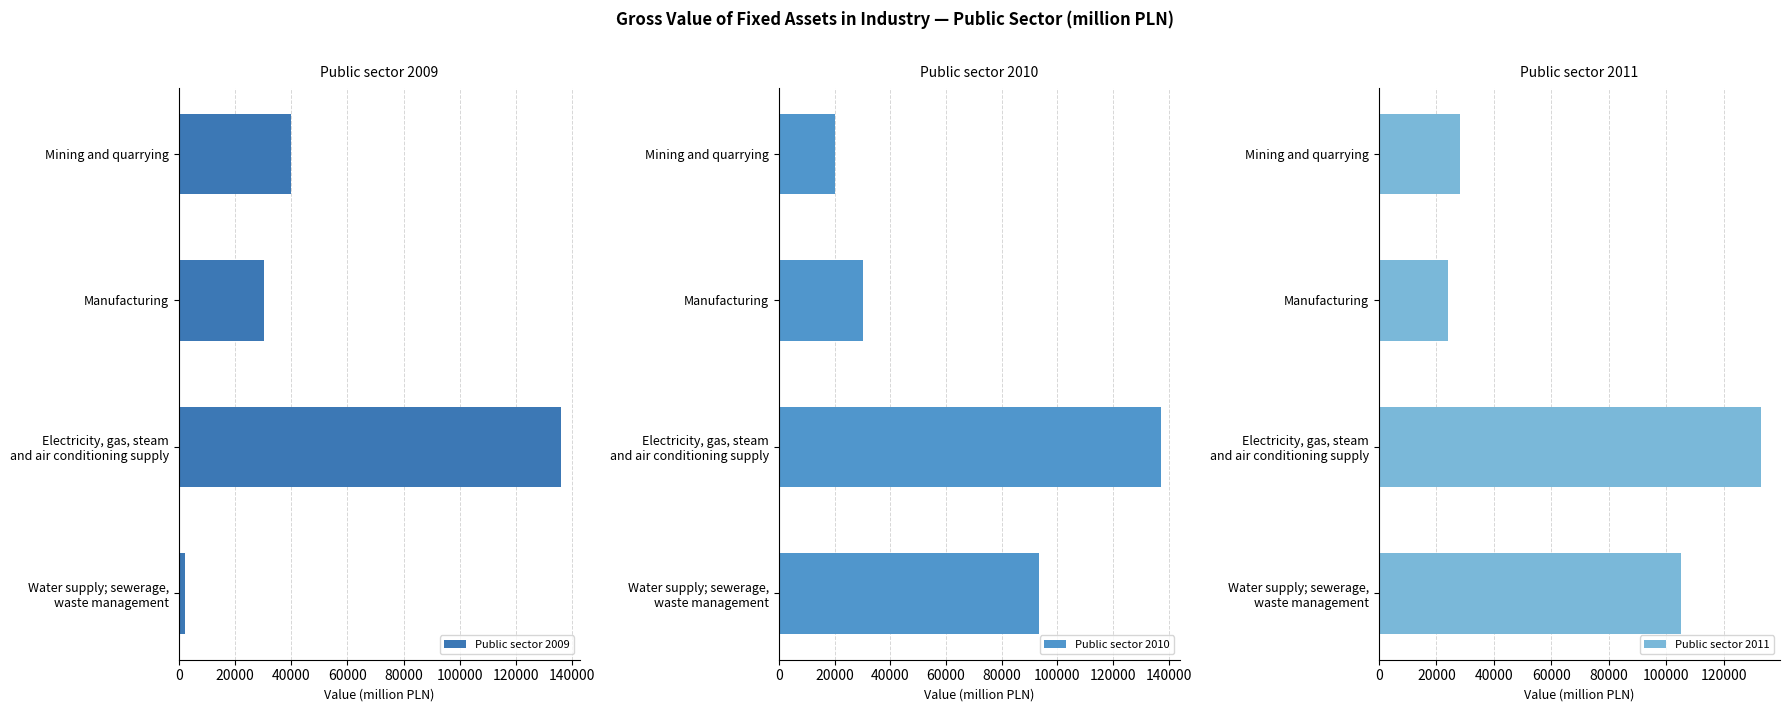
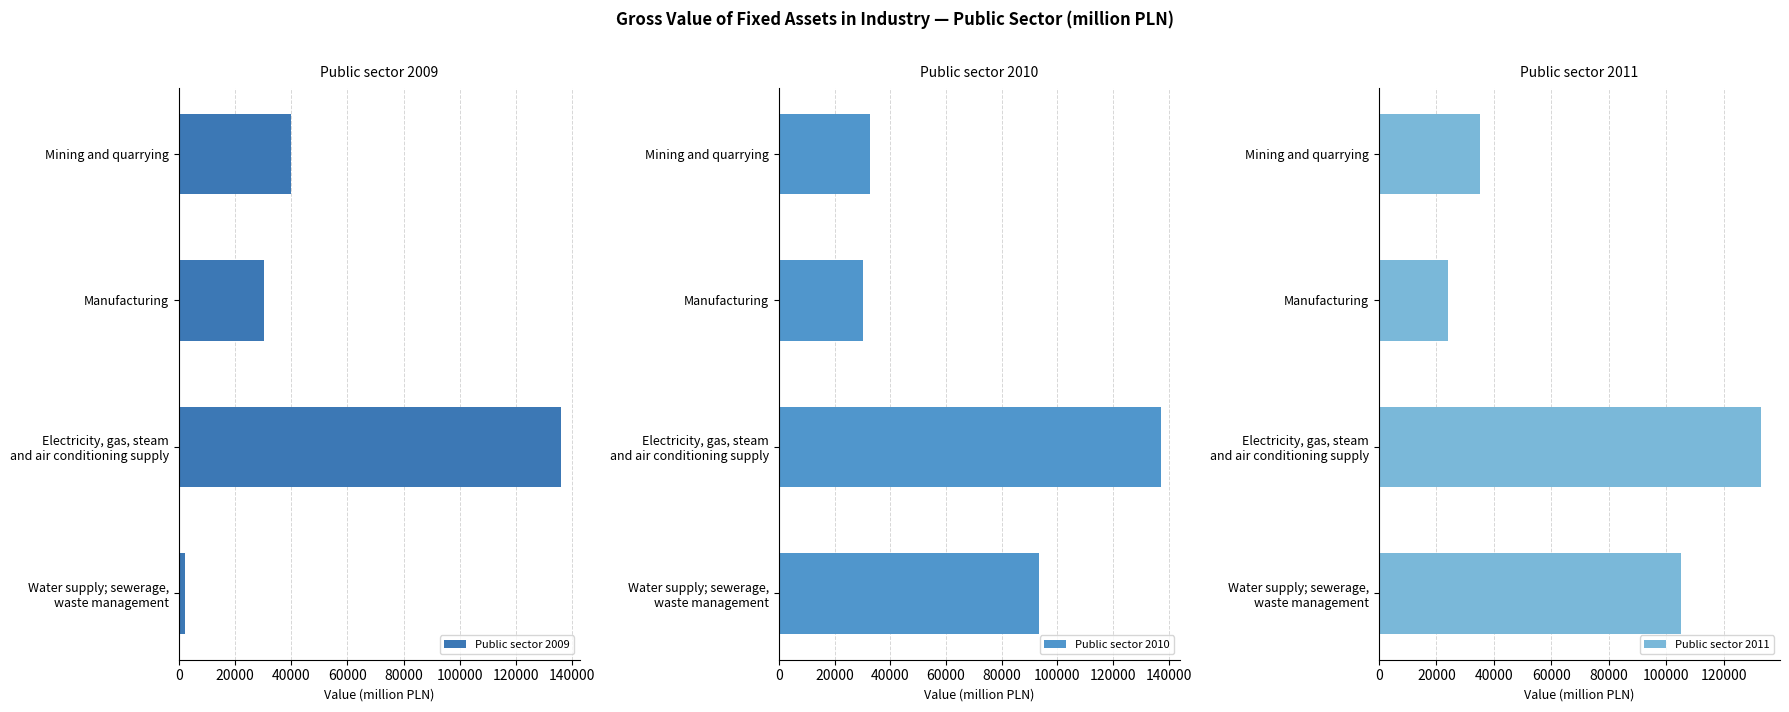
Public sector 2010, Mining and quarrying: 20000 -> 33000
Public sector 2011, Mining and quarrying: 28000 -> 35000
